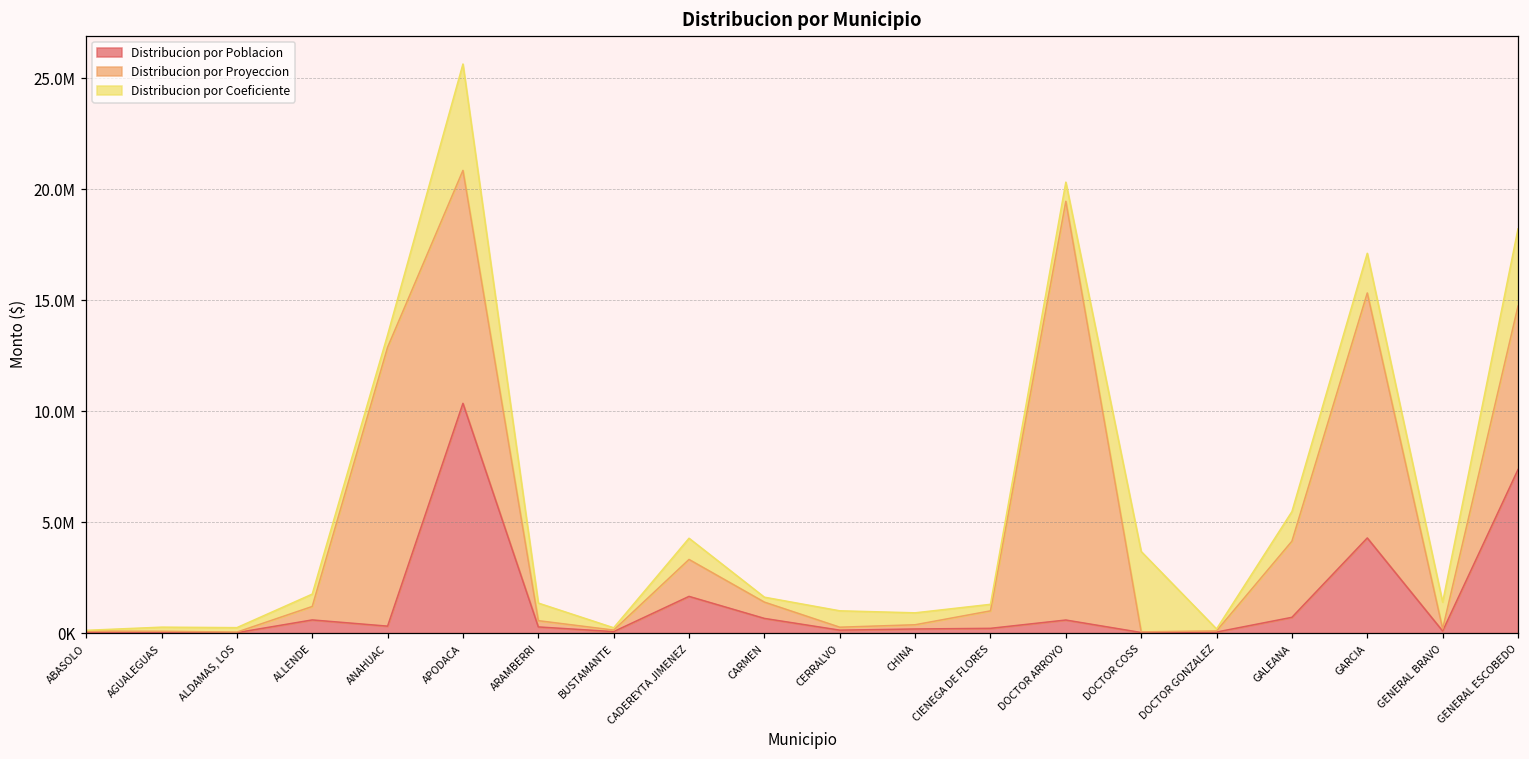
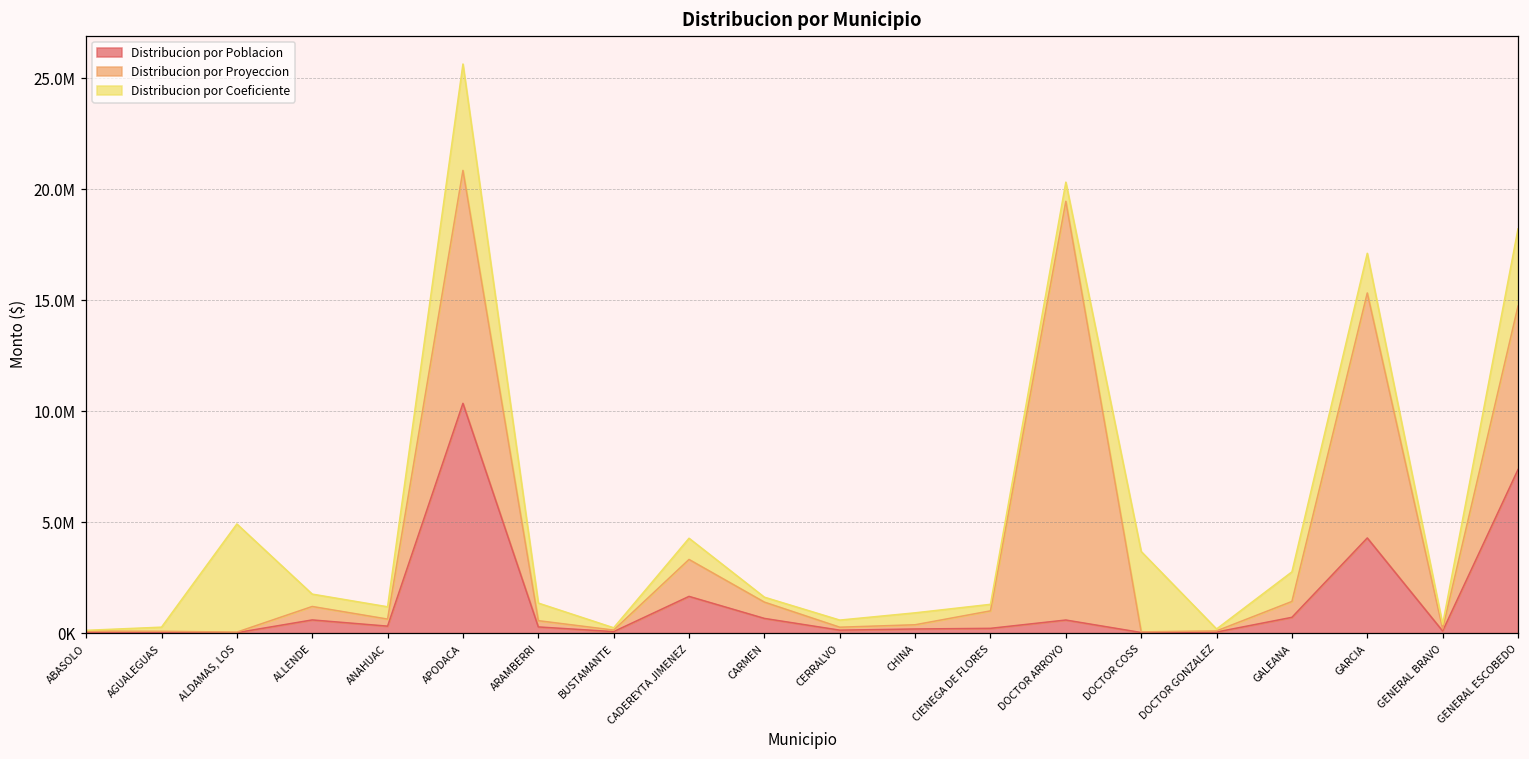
Distribucion por Coeficiente, ALDAMAS, LOS: 200000 -> 4900000
Distribucion por Proyeccion, ANAHUAC: 12600000 -> 300000
Distribucion por Coeficiente, CERRALVO: 700000 -> 300000
Distribucion por Proyeccion, GALEANA: 3400000 -> 700000
Distribucion por Coeficiente, GENERAL BRAVO: 1200000 -> 200000
